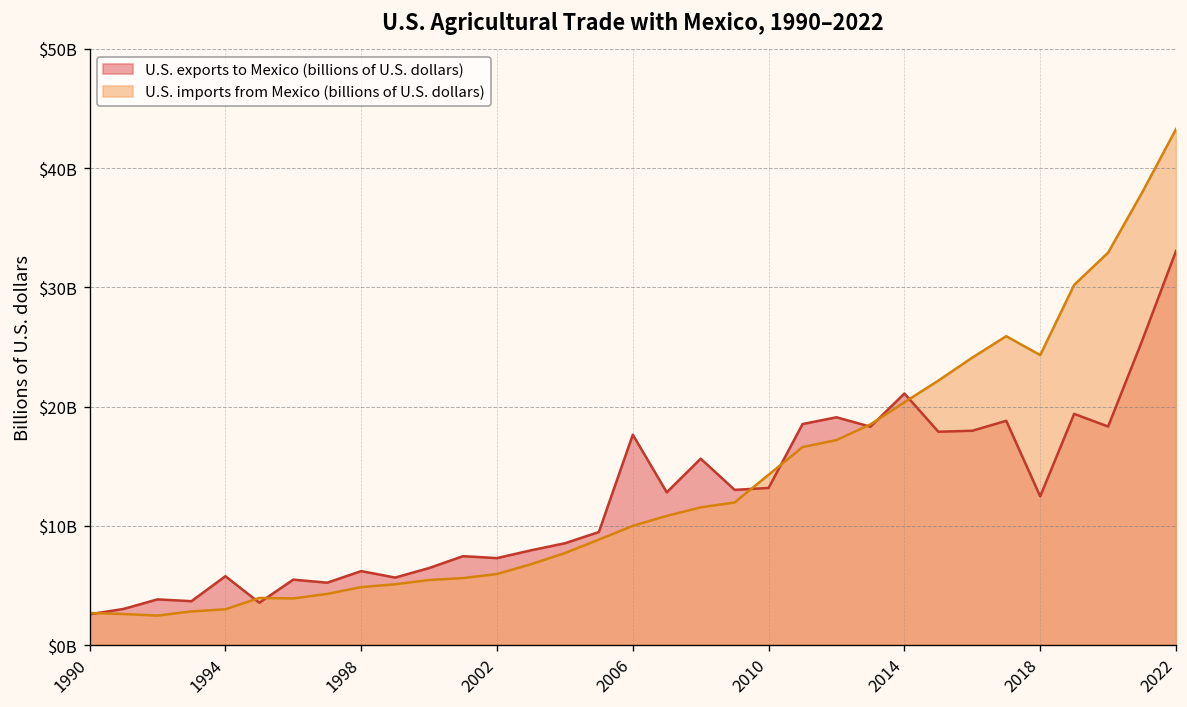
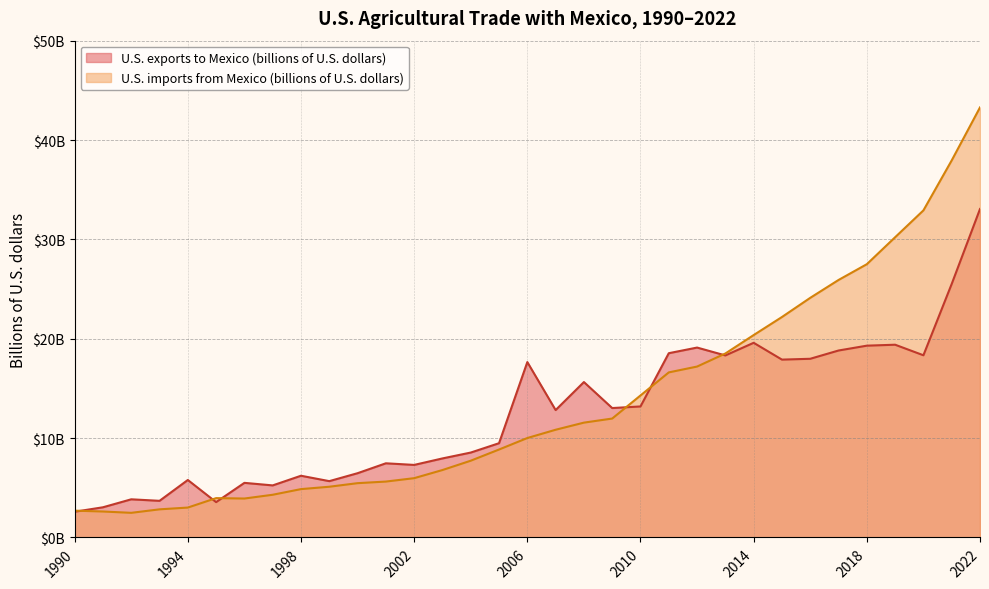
U.S. exports to Mexico (billions of U.S. dollars), 2014: $21000000000 -> $20000000000
U.S. exports to Mexico (billions of U.S. dollars), 2018: $12000000000 -> $19000000000
U.S. imports from Mexico (billions of U.S. dollars), 2018: $24000000000 -> $28000000000
